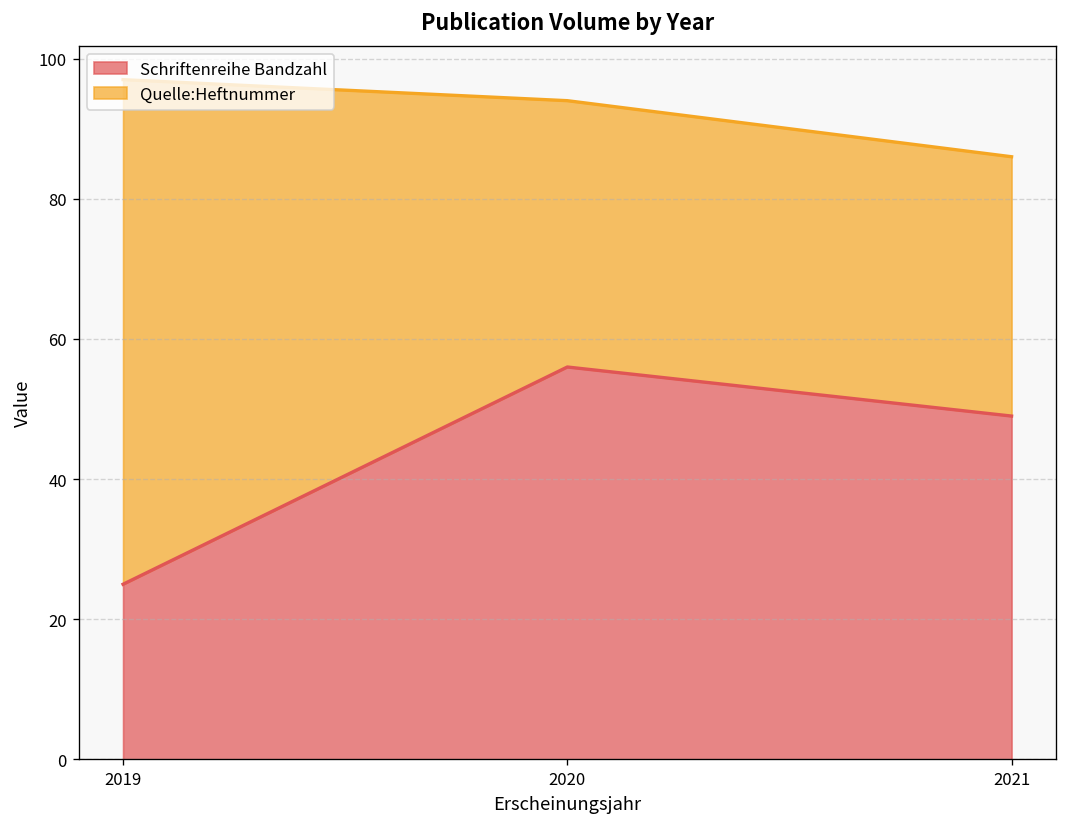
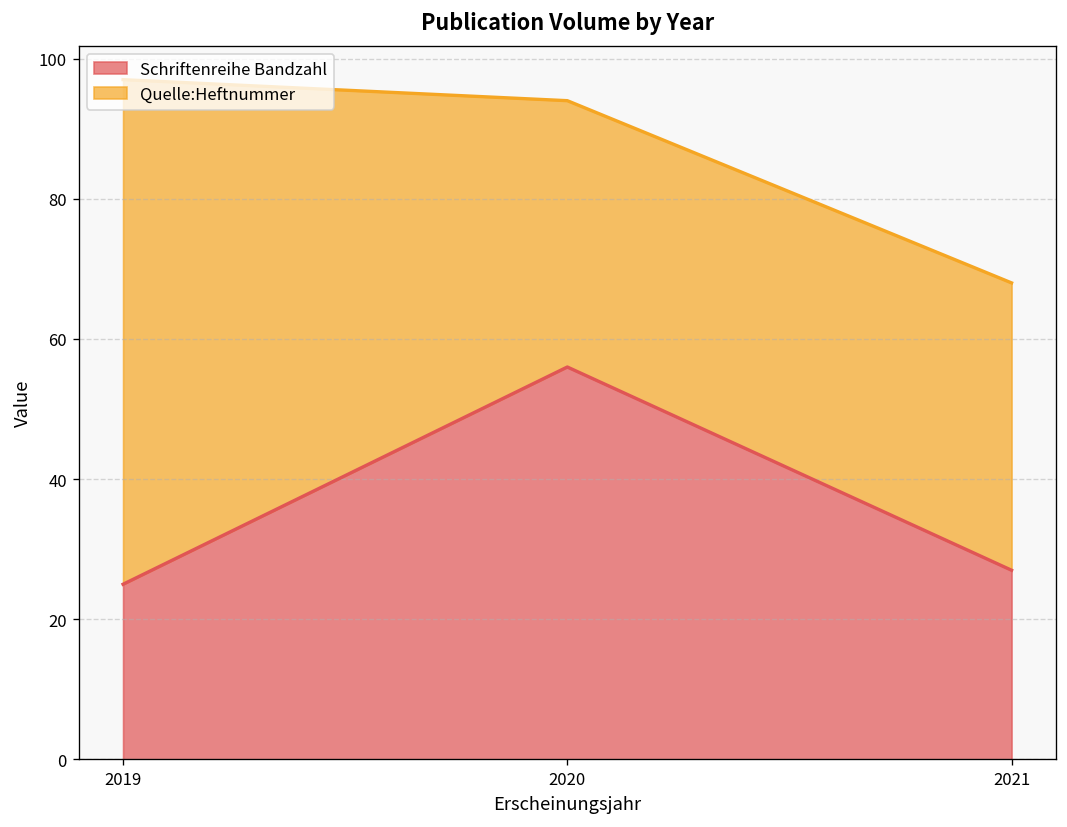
Schriftenreihe Bandzahl, 2021: 49 -> 27
Quelle:Heftnummer, 2021: 37 -> 41
